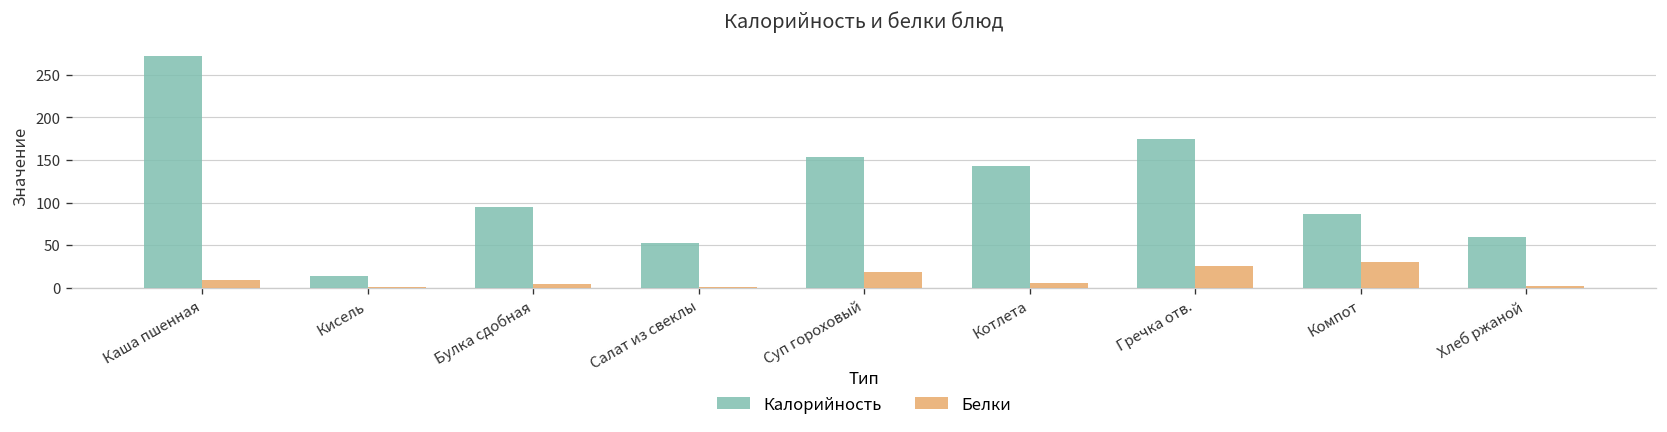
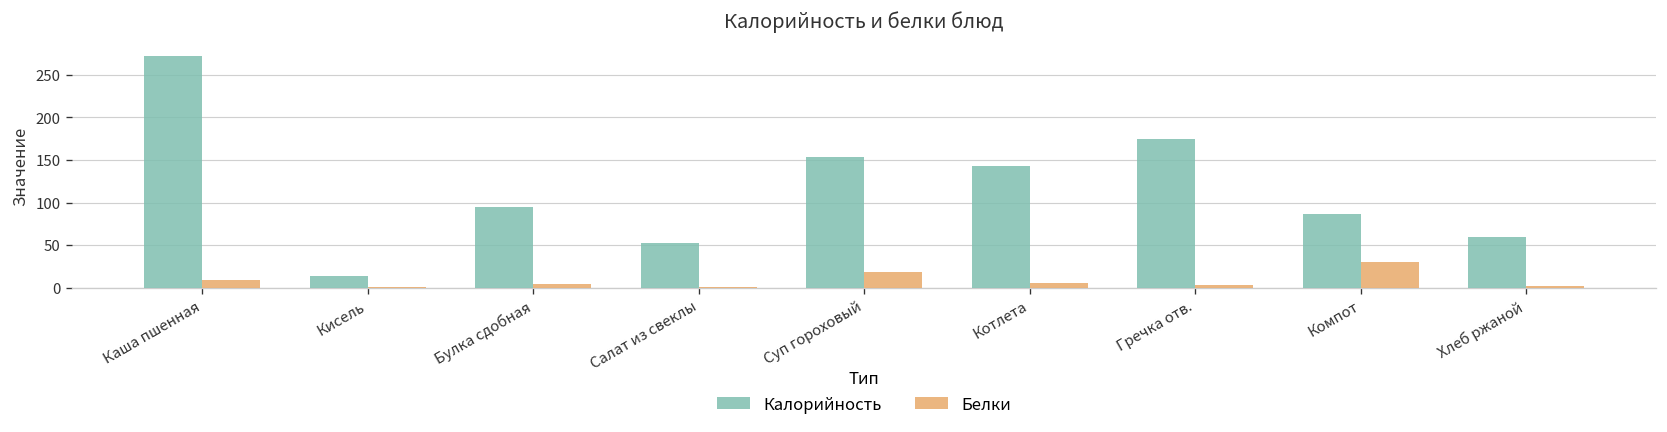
Белки, Гречка отв.: 30 -> 0
